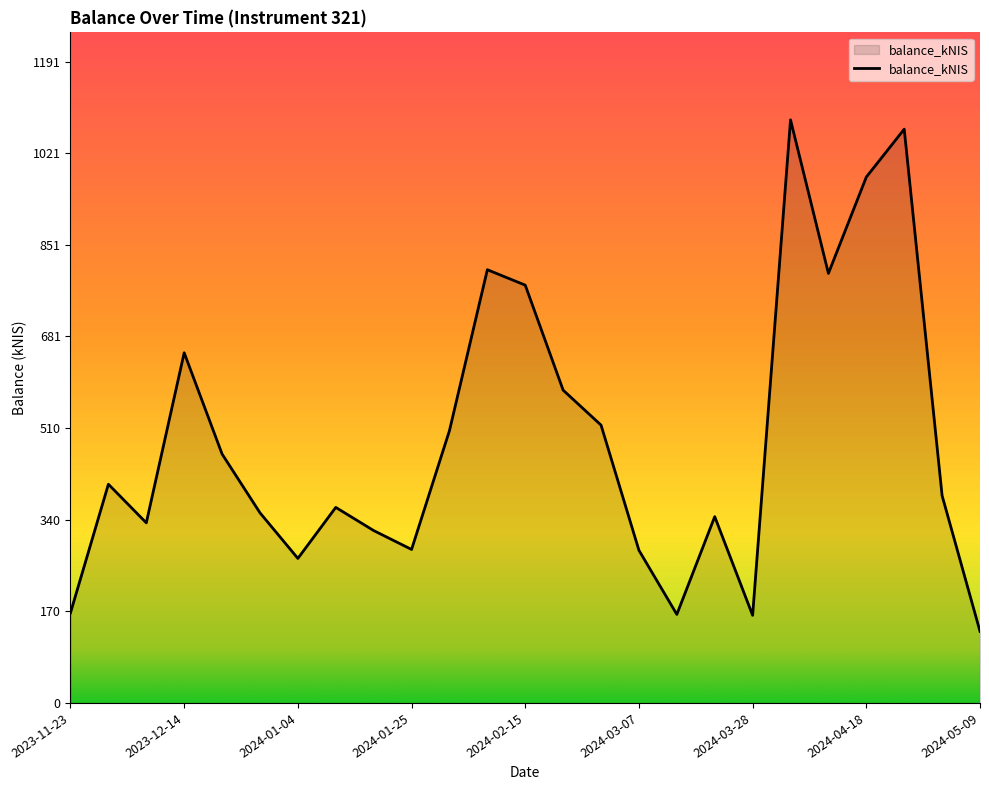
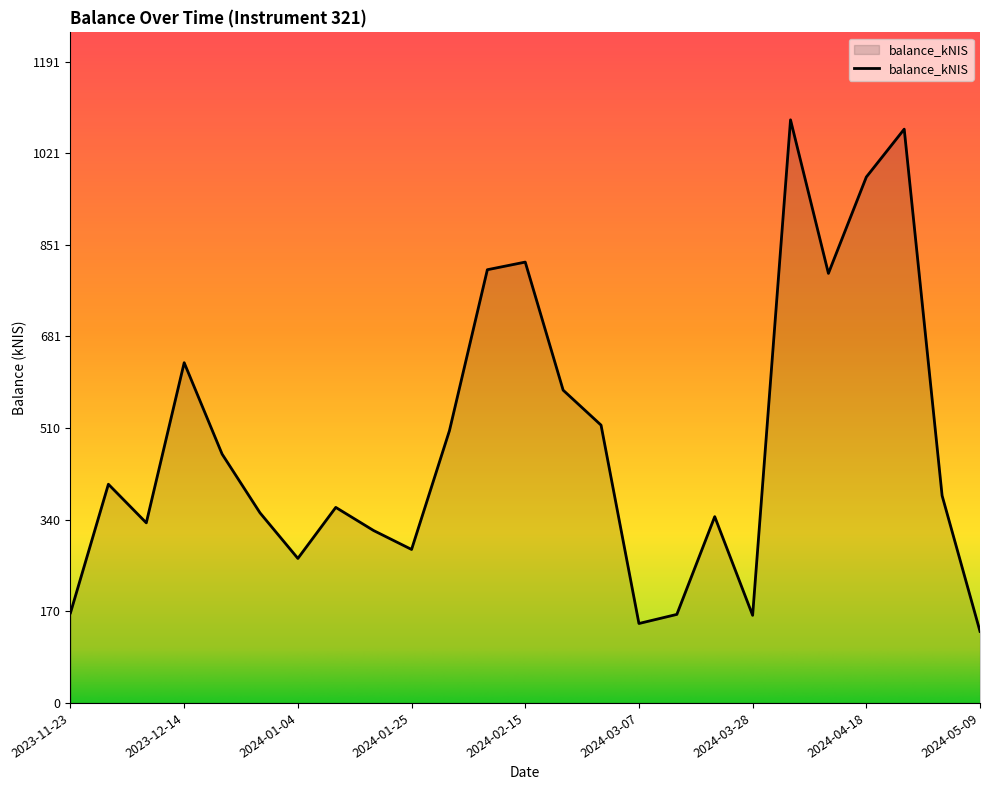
2023-12-14: 650 -> 630
2024-02-15: 780 -> 820
2024-03-07: 280 -> 150
